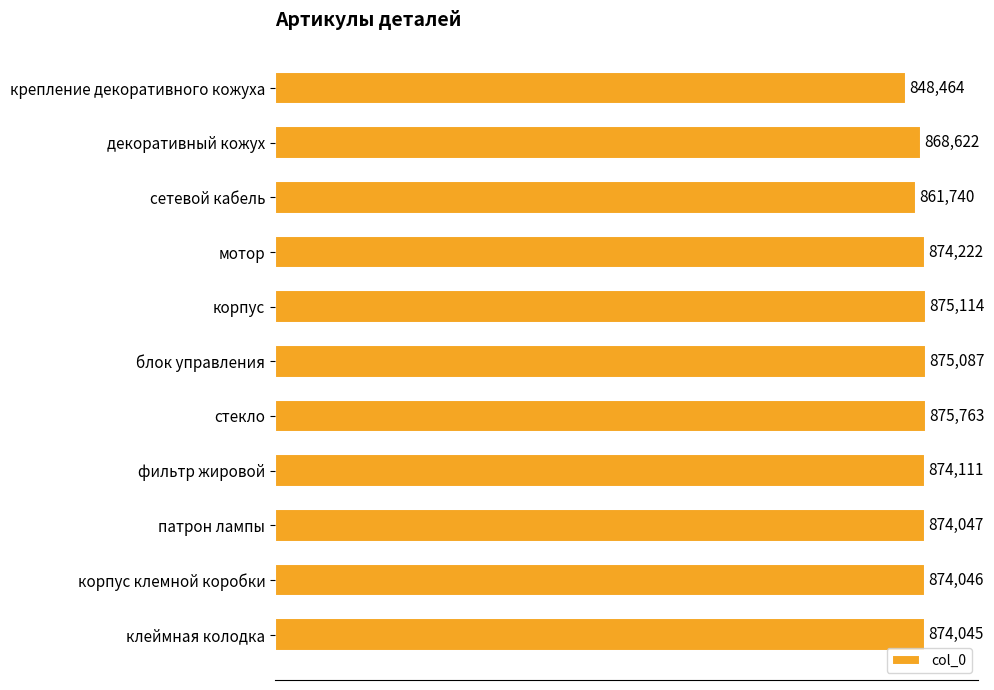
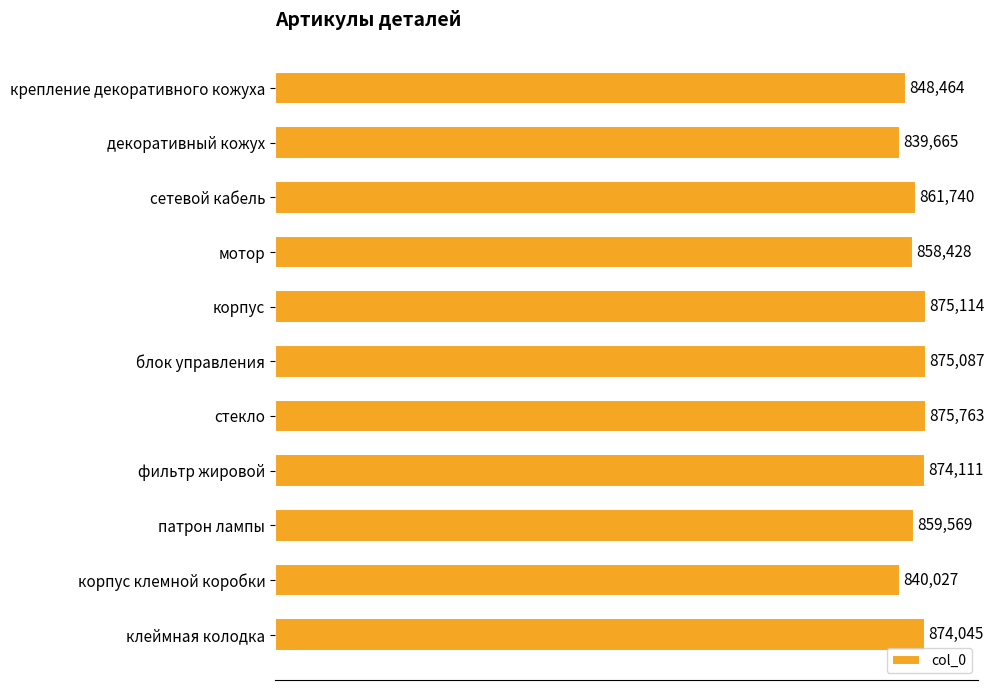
декоративный кожух: 868,622 -> 839,665
мотор: 874,222 -> 858,428
патрон лампы: 874,047 -> 859,569
корпус клемной коробки: 874,046 -> 840,027
